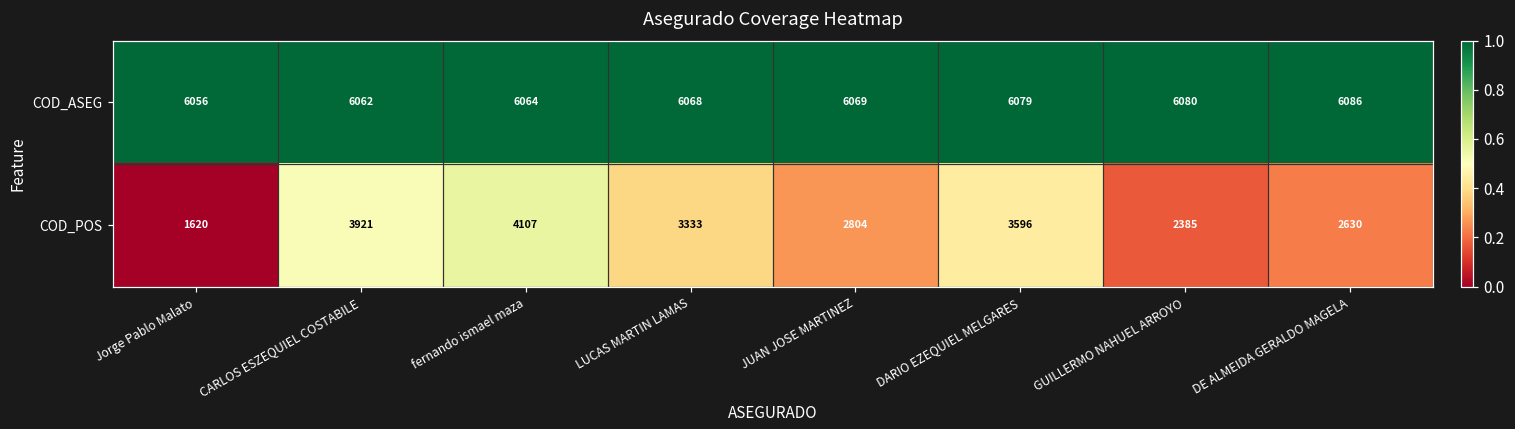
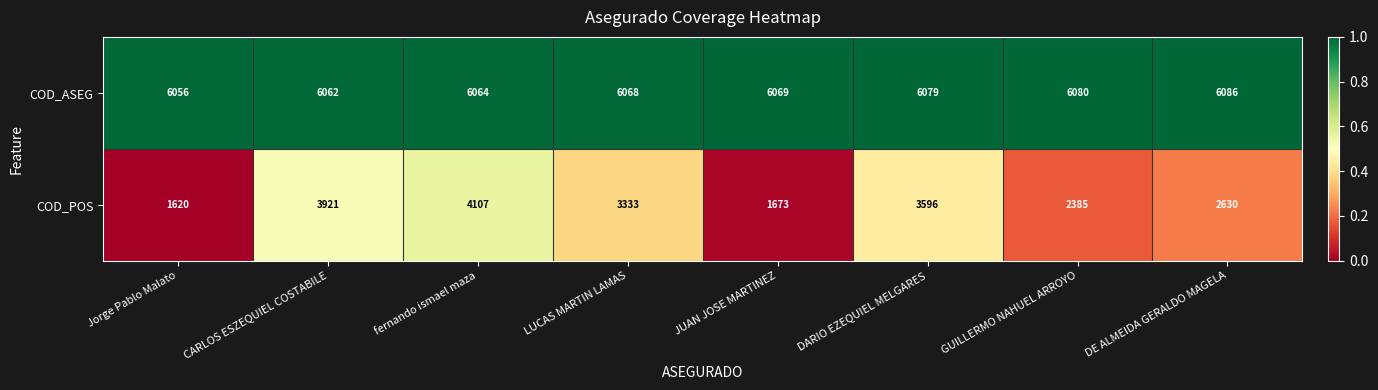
COD_POS, JUAN JOSE MARTINEZ: 2804 -> 1673
